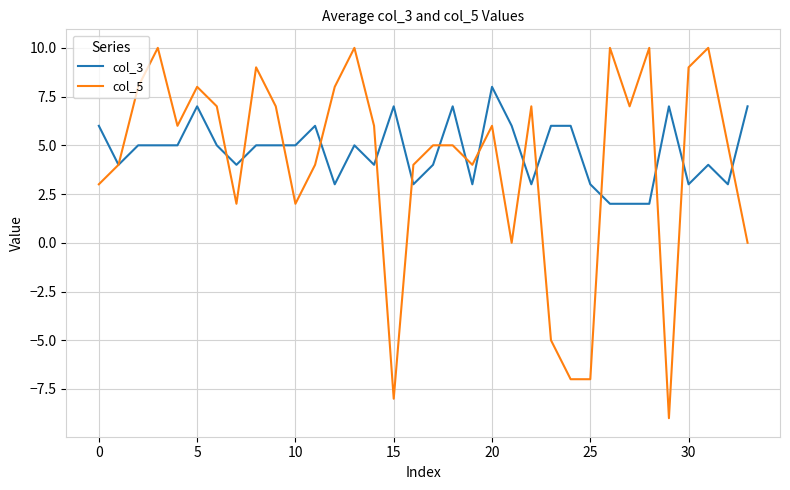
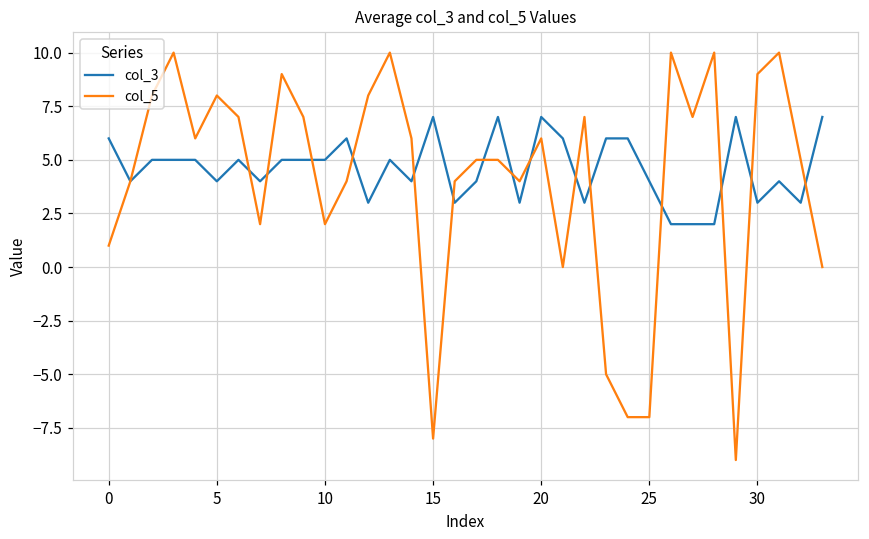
col_5, 0: 3 -> 1
col_3, 5: 7 -> 4
col_3, 20: 8 -> 7
col_3, 25: 3 -> 4
